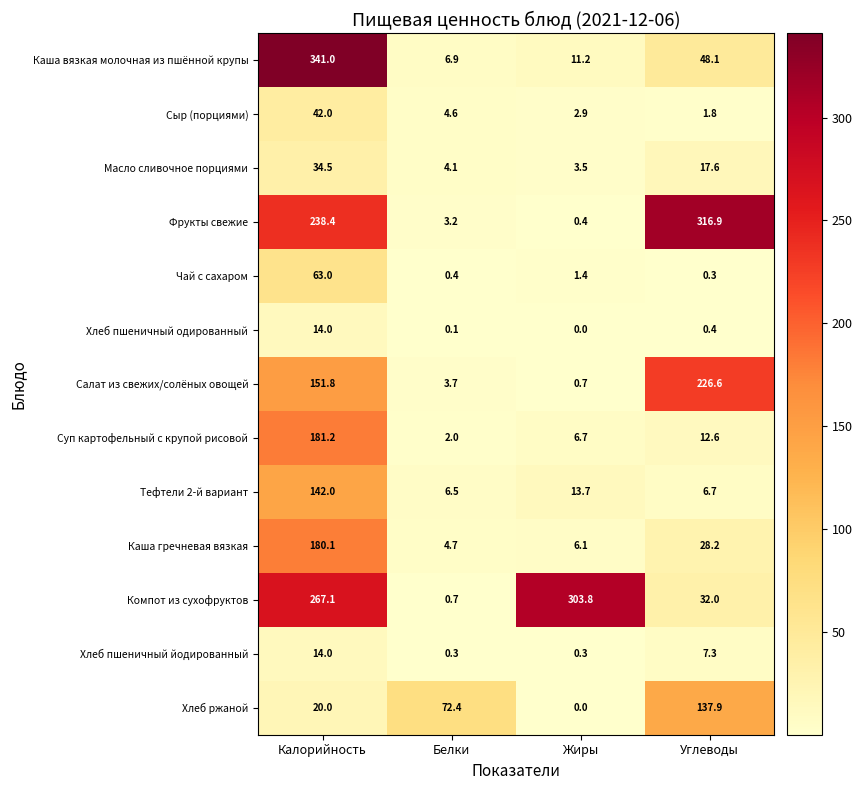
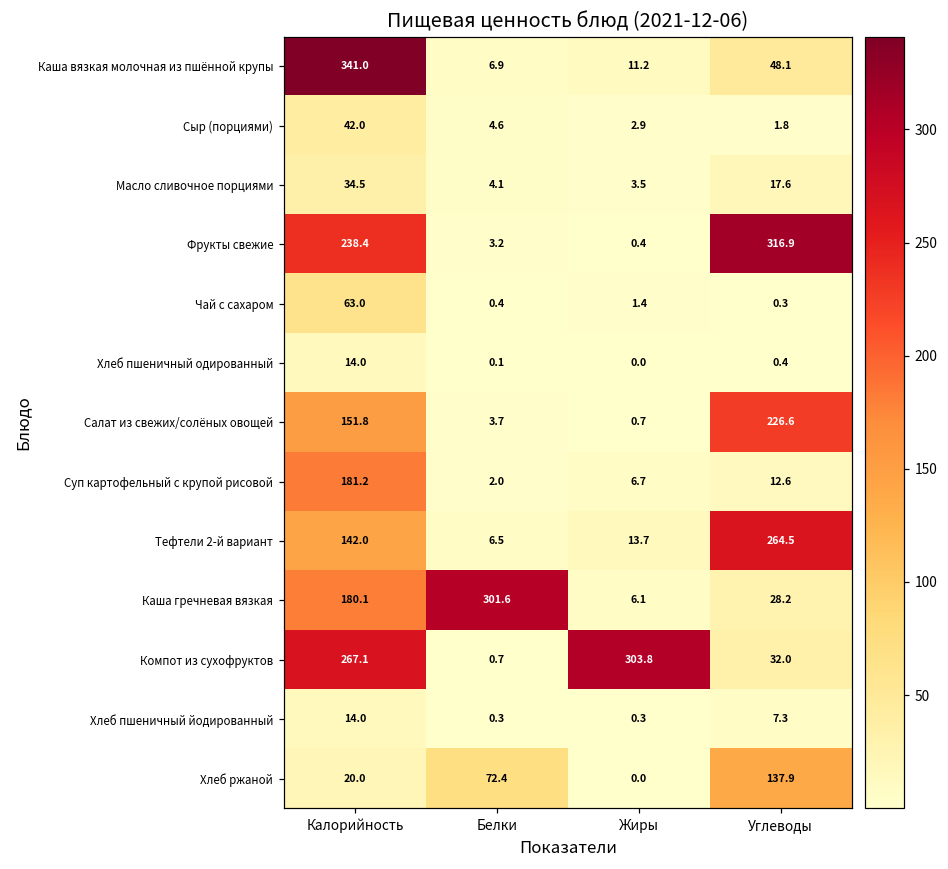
Тефтели 2-й вариант, Углеводы: 6.7 -> 264.5
Каша гречневая вязкая, Белки: 4.7 -> 301.6
